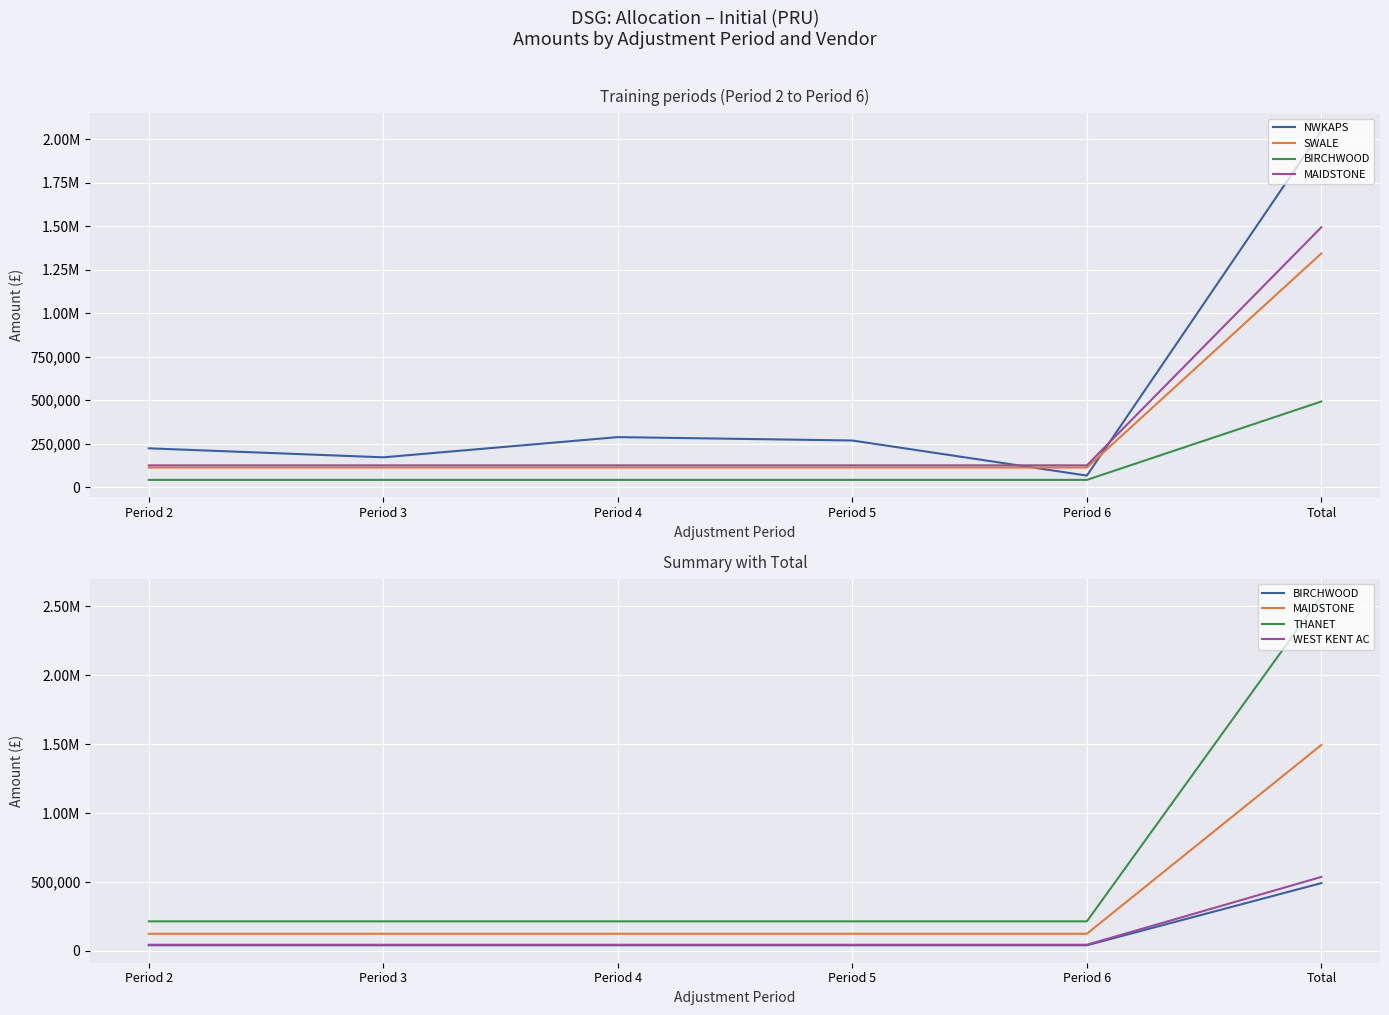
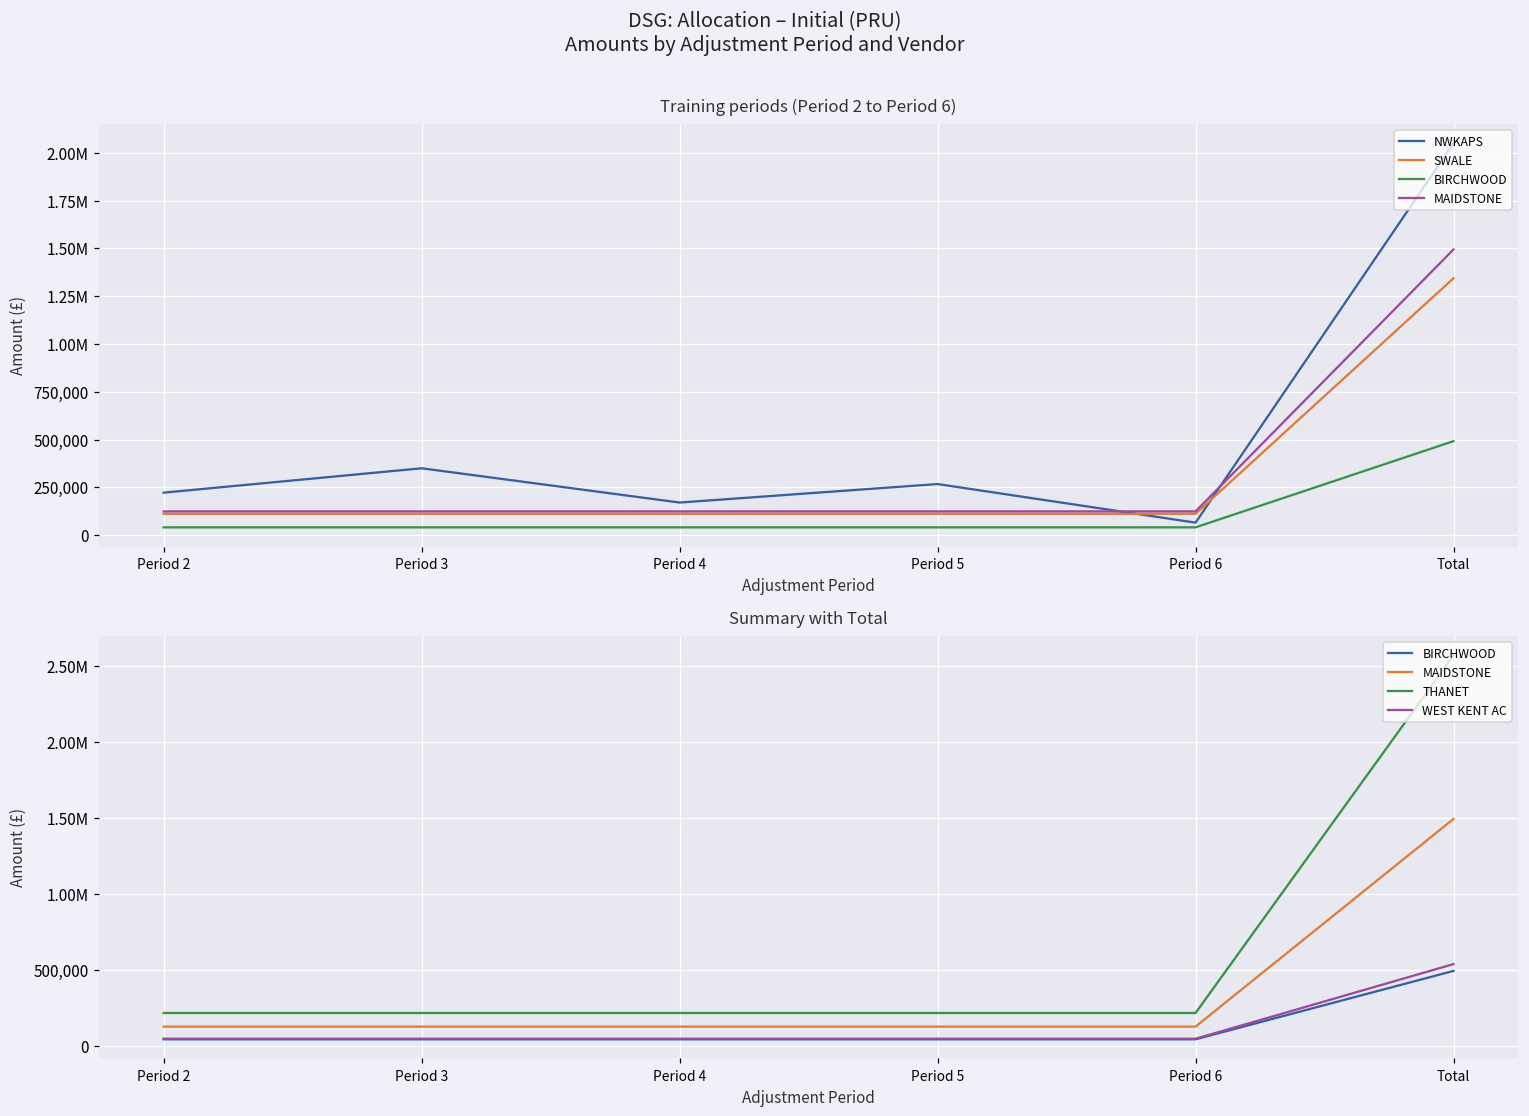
Training periods (Period 2 to Period 6), NWKAPS, Period 3: 170,000 -> 350,000
Training periods (Period 2 to Period 6), NWKAPS, Period 4: 290,000 -> 170,000
